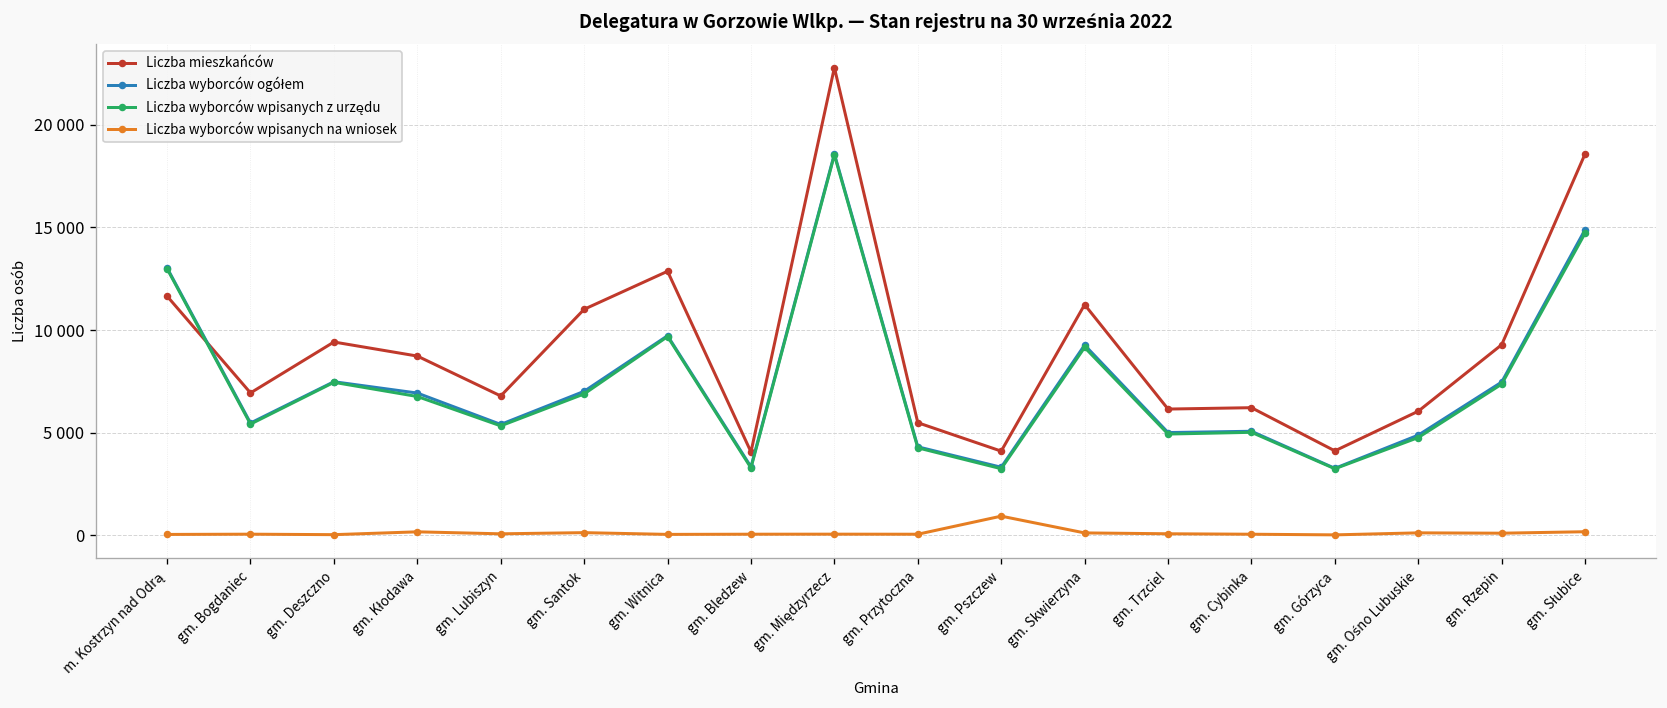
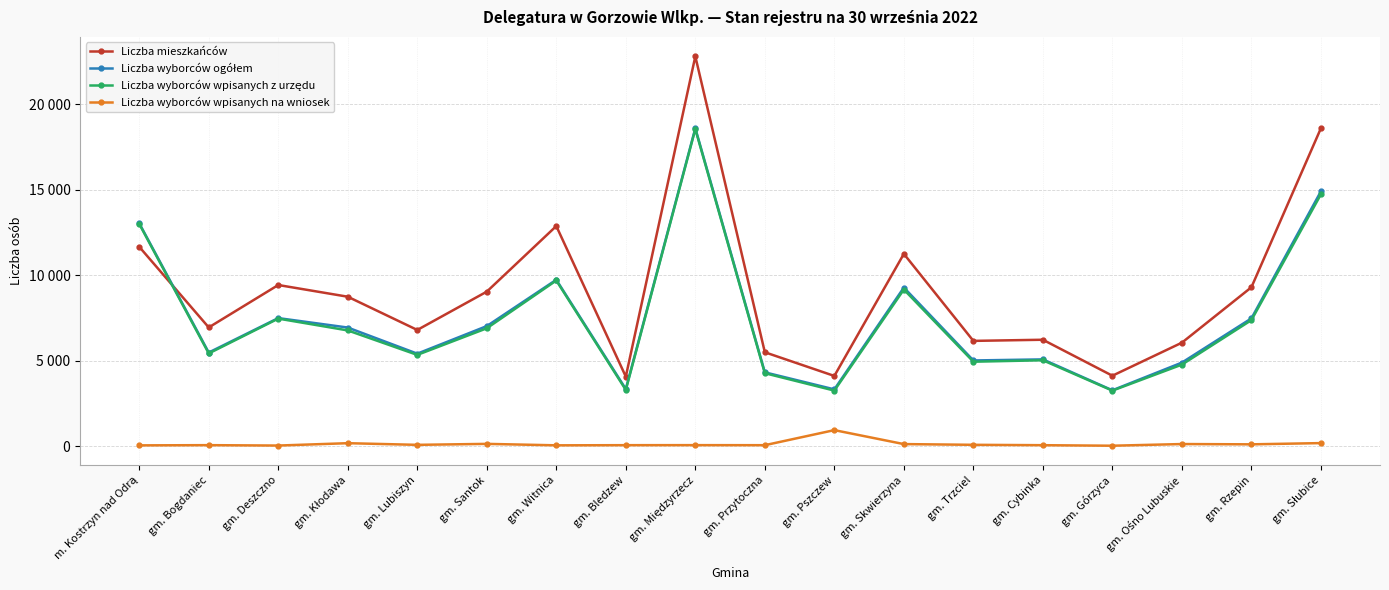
Liczba mieszkańców, gm. Santok: 11000 -> 9000
